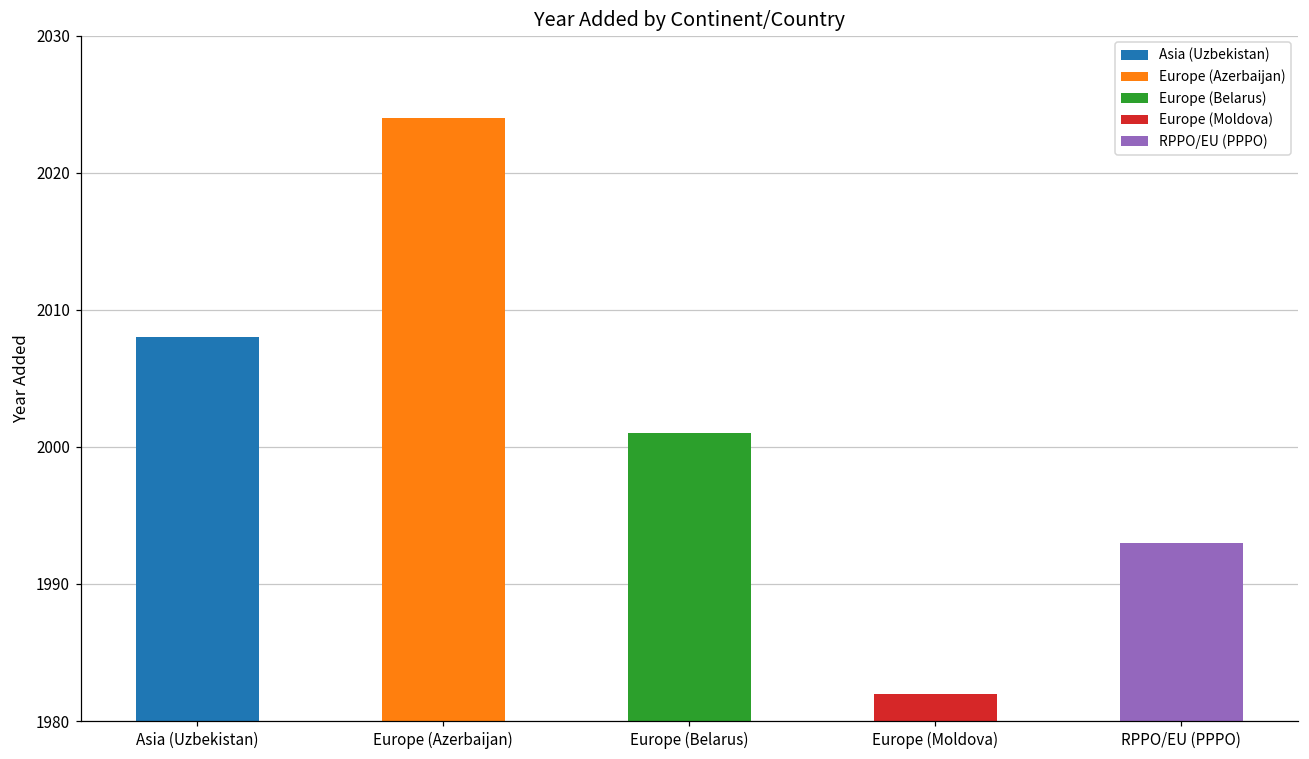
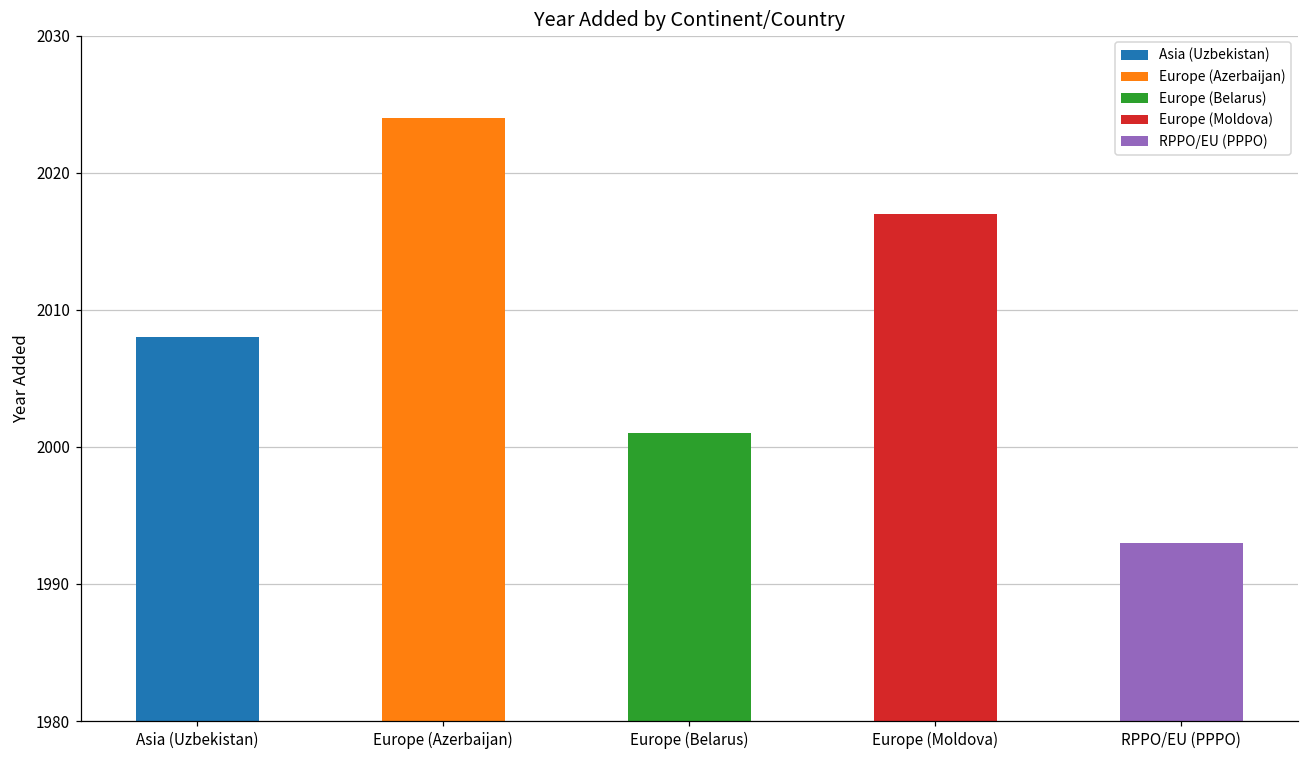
Europe (Moldova): 1982 -> 2017
